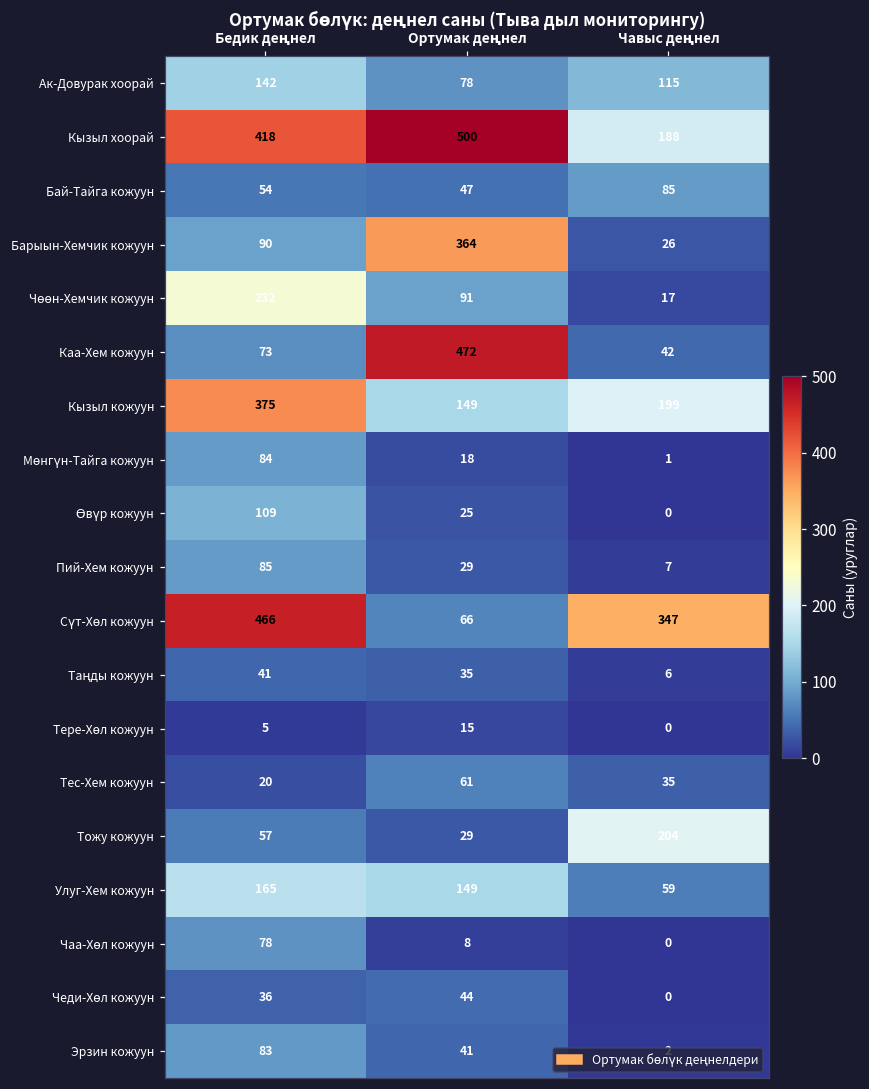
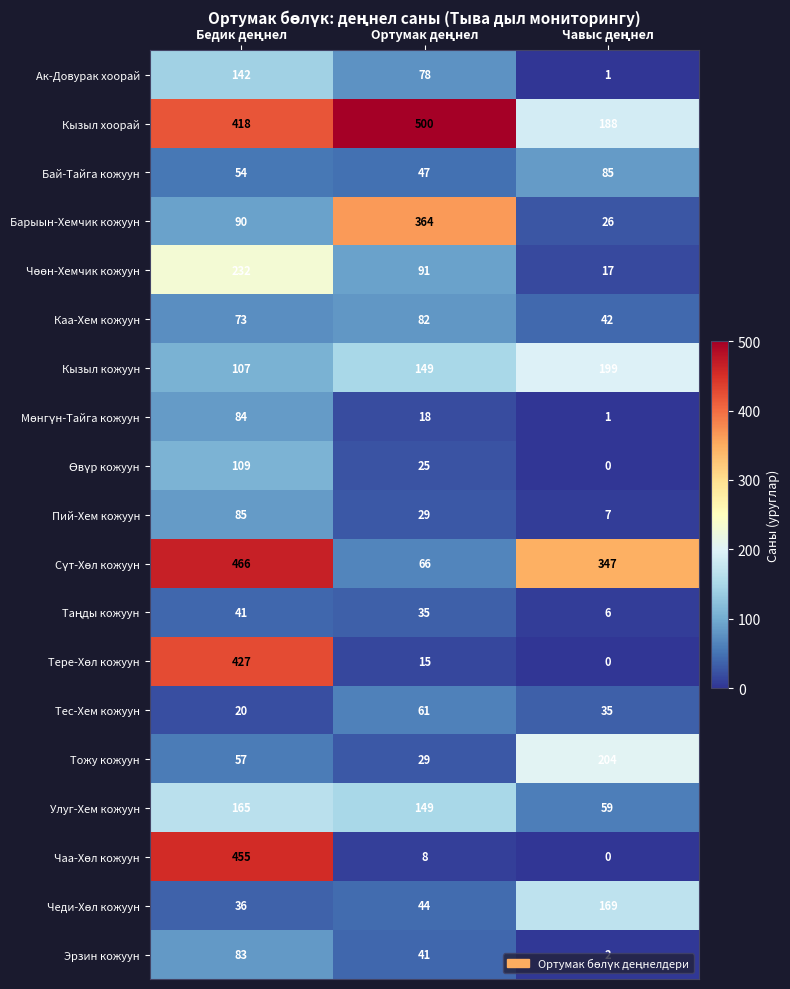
Ак-Довурак хоорай, Чавыс деңнел: 115 -> 1
Каа-Хем кожуун, Ортумак деңнел: 472 -> 82
Кызыл кожуун, Бедик деңнел: 375 -> 107
Тере-Хөл кожуун, Бедик деңнел: 5 -> 427
Чаа-Хөл кожуун, Бедик деңнел: 78 -> 455
Чеди-Хөл кожуун, Чавыс деңнел: 0 -> 169
